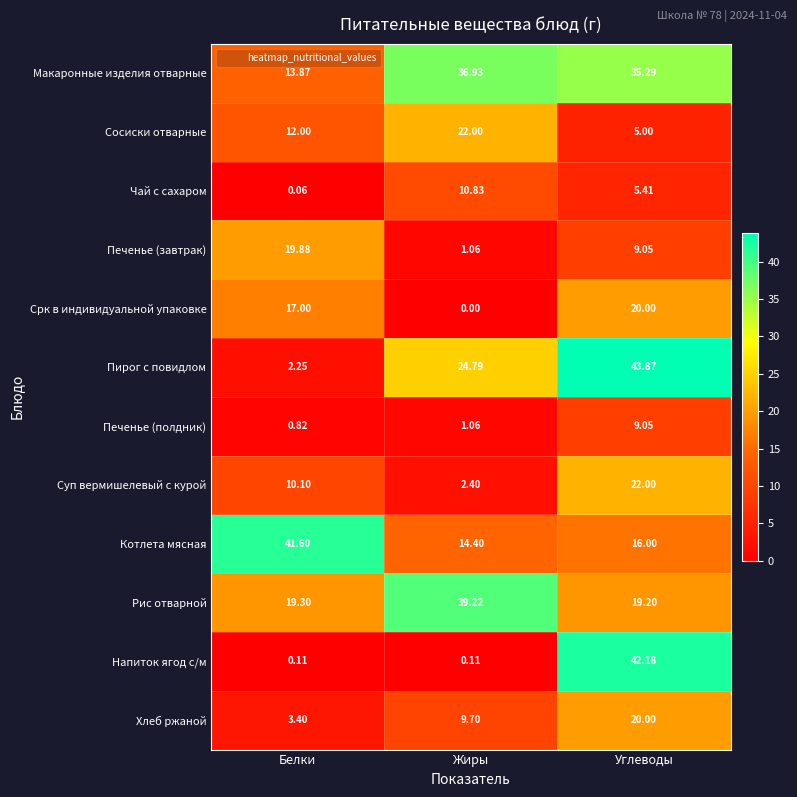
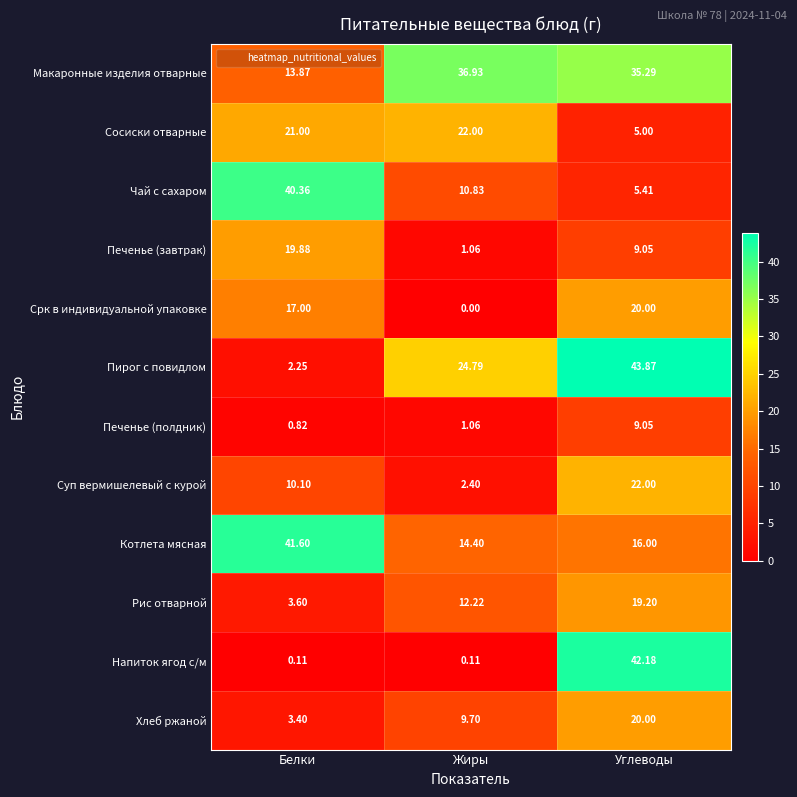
Сосиски отварные, Белки: 12.00 -> 21.00
Чай с сахаром, Белки: 0.06 -> 40.36
Рис отварной, Белки: 19.30 -> 3.60
Рис отварной, Жиры: 39.22 -> 12.22
